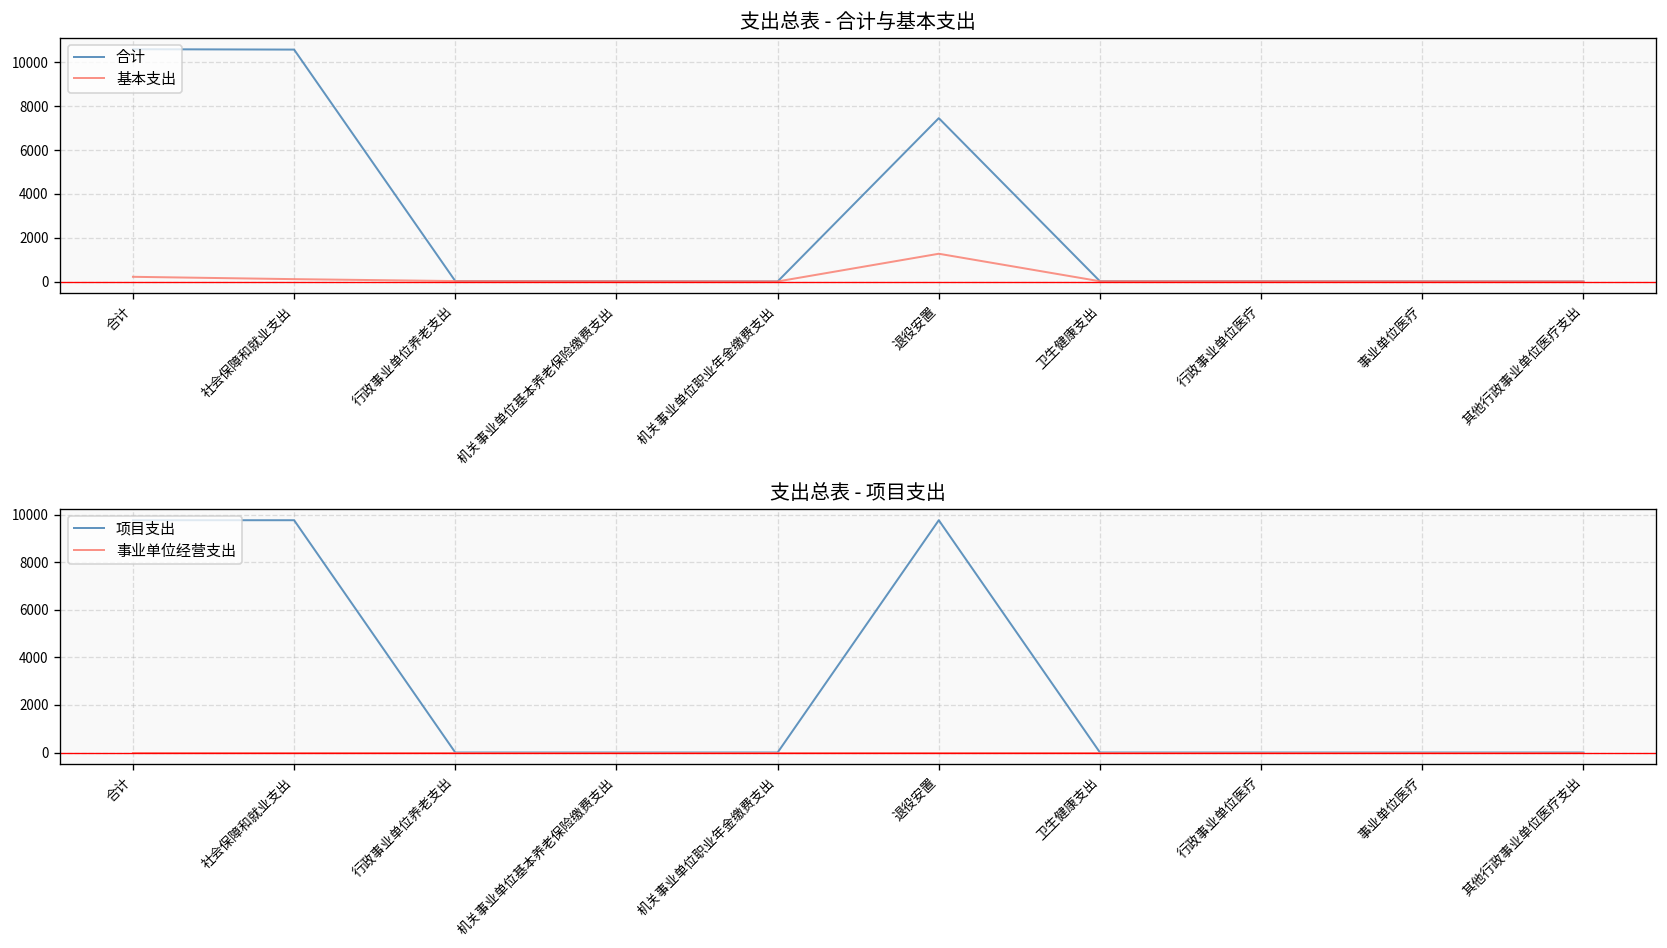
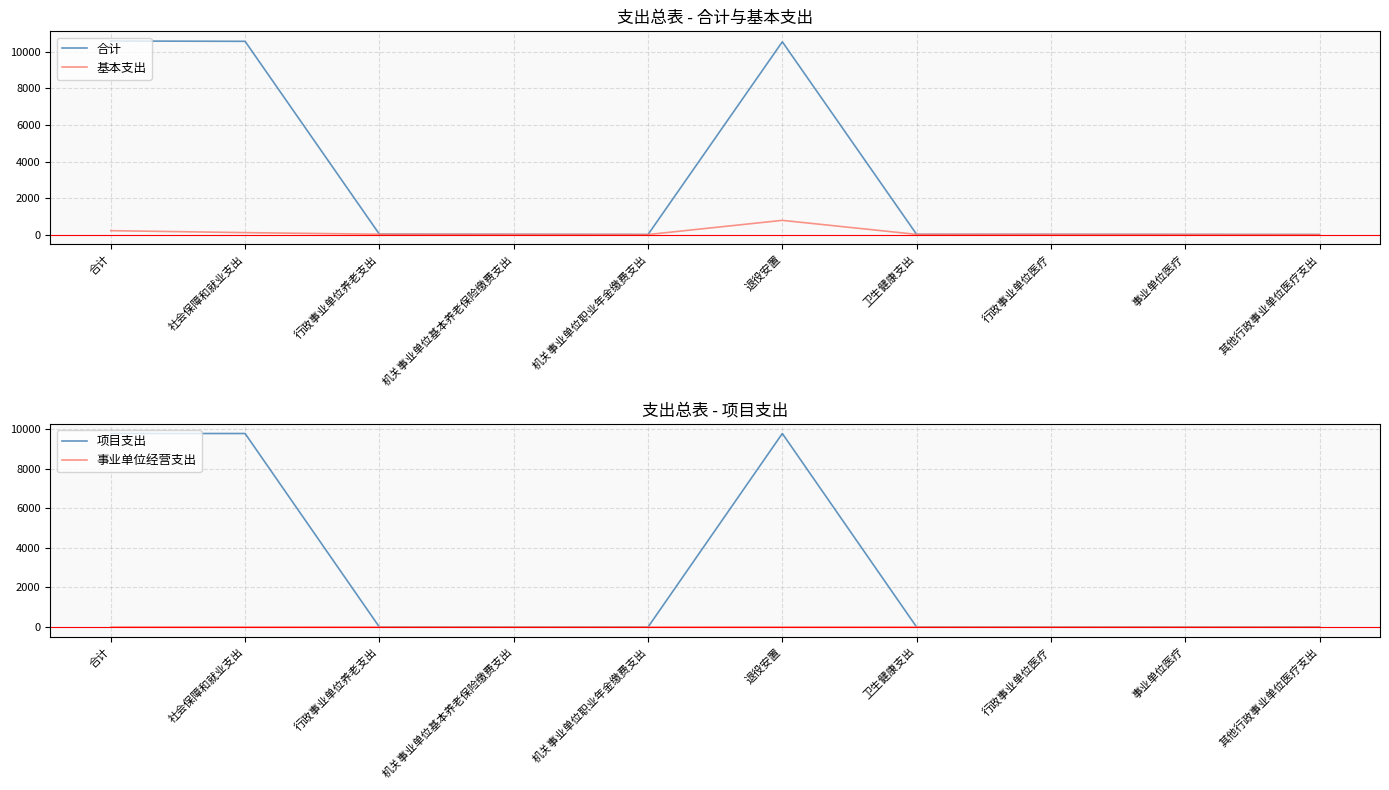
支出总表 - 合计与基本支出, 合计, 退役安置: 7500 -> 10600
支出总表 - 合计与基本支出, 基本支出, 退役安置: 1300 -> 800
